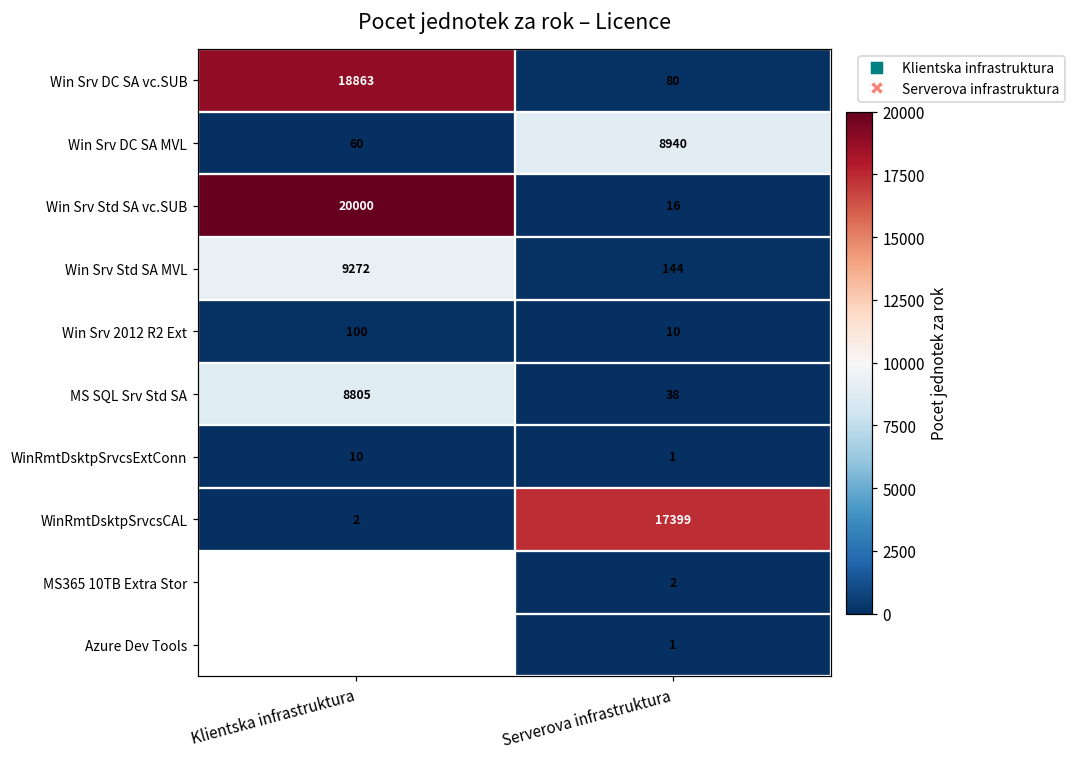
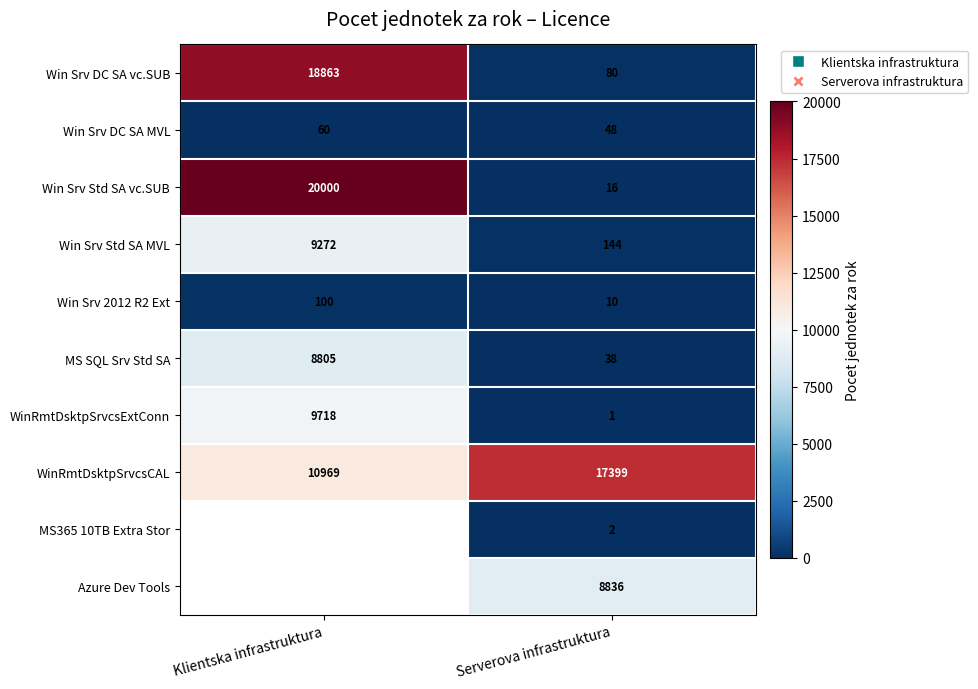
Win Srv DC SA MVL, Serverova infrastruktura: 8940 -> 48
WinRmtDsktpSrvcsExtConn, Klientska infrastruktura: 10 -> 9718
WinRmtDsktpSrvcsCAL, Klientska infrastruktura: 2 -> 10969
Azure Dev Tools, Serverova infrastruktura: 1 -> 8836
